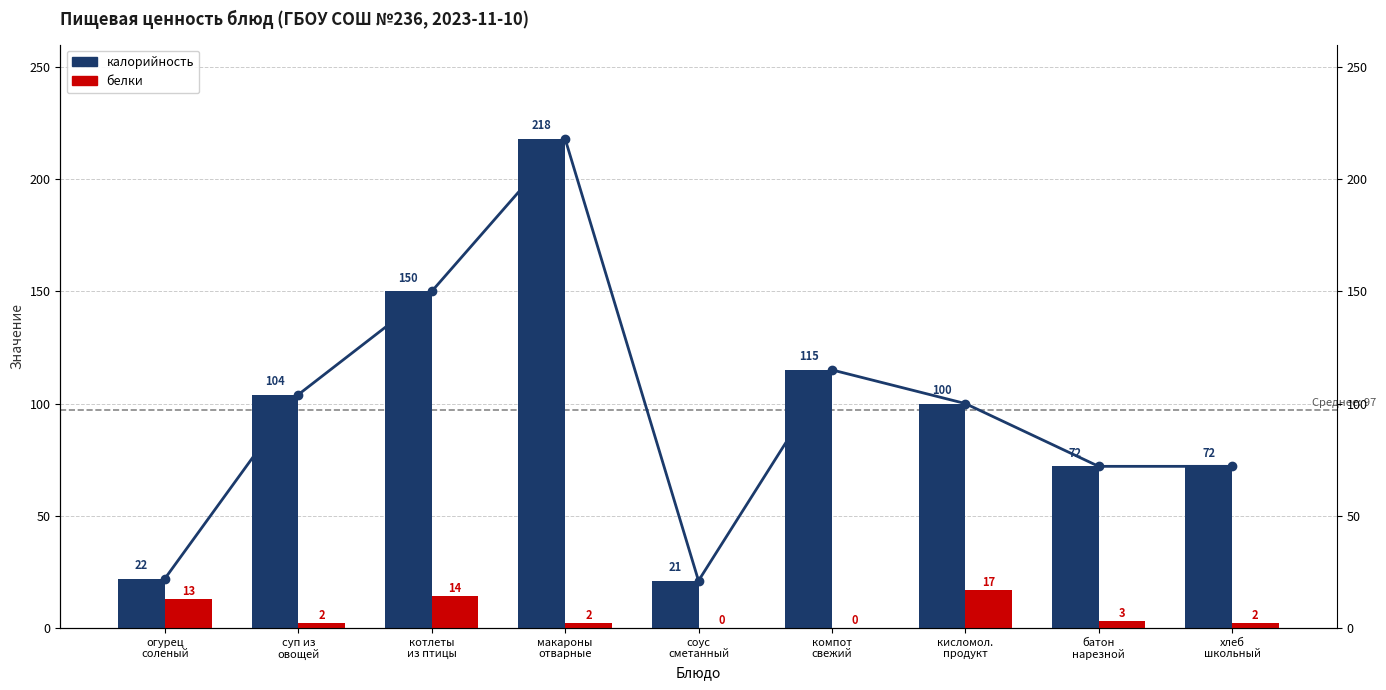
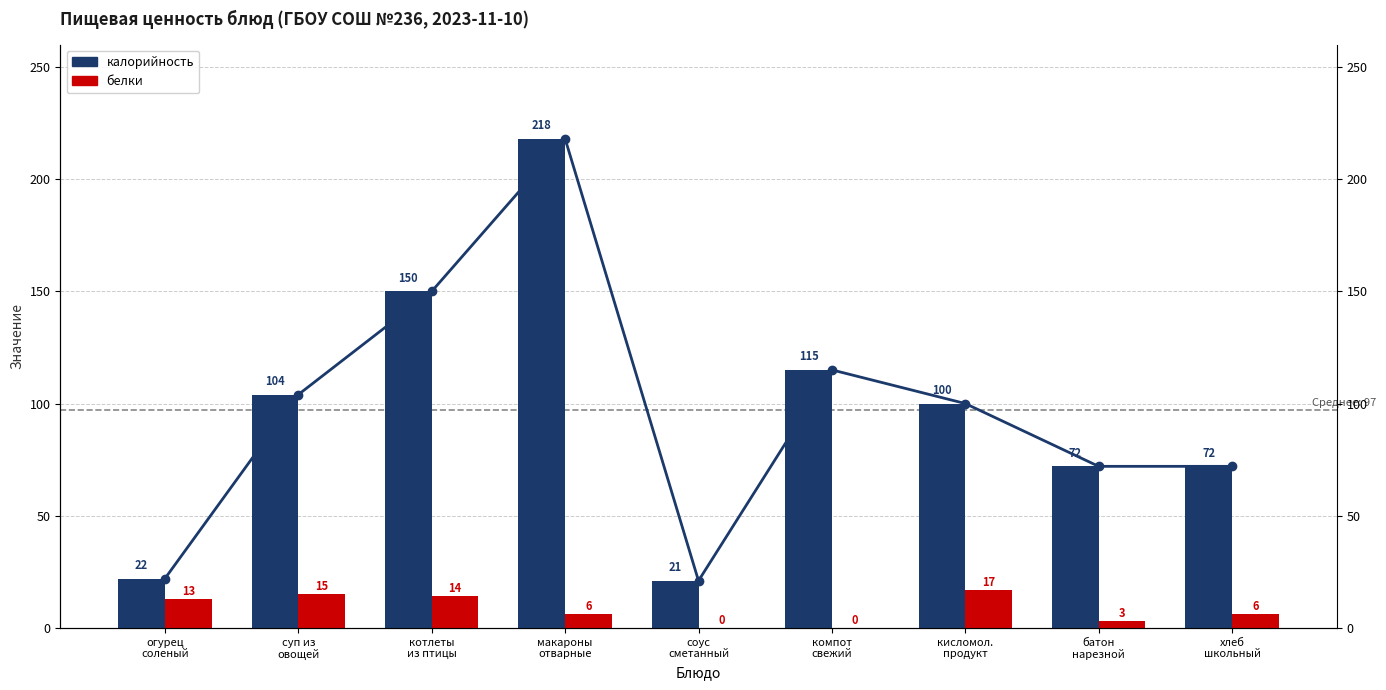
белки, суп из овощей: 2 -> 15
белки, макароны отварные: 2 -> 6
белки, хлеб школьный: 2 -> 6
